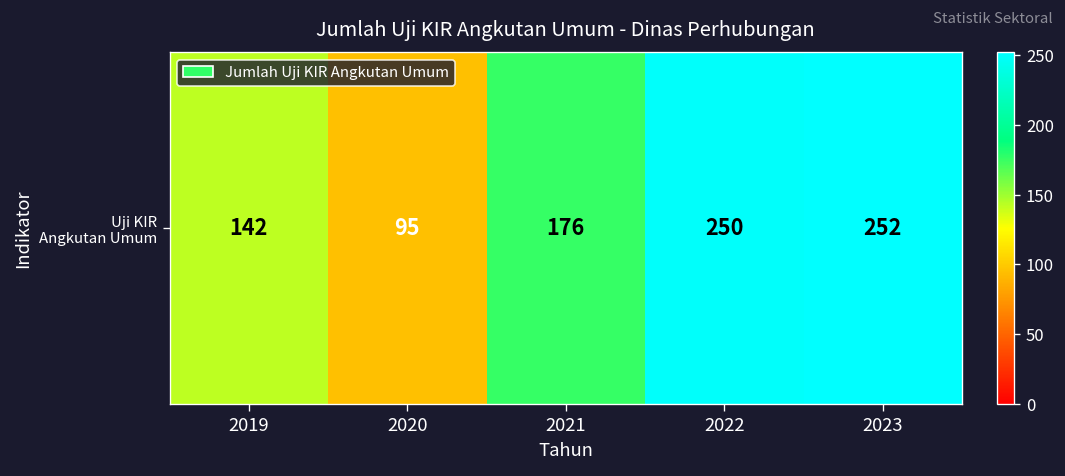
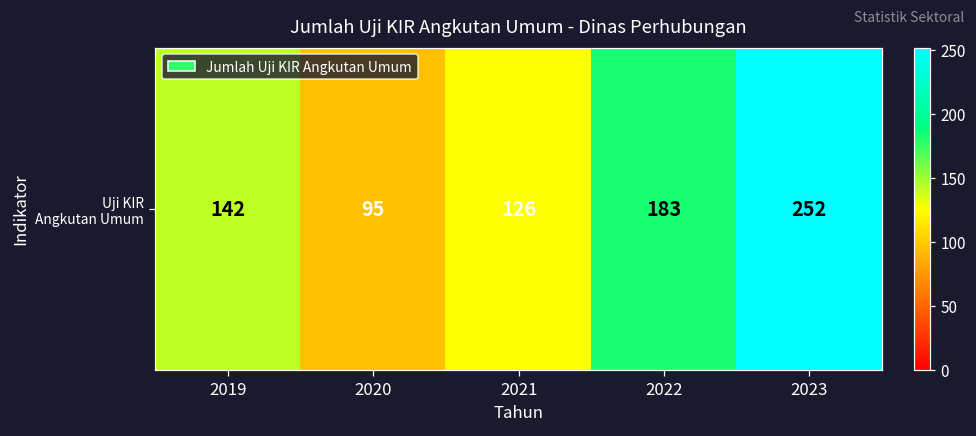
Uji KIR Angkutan Umum, 2021: 176 -> 126
Uji KIR Angkutan Umum, 2022: 250 -> 183
